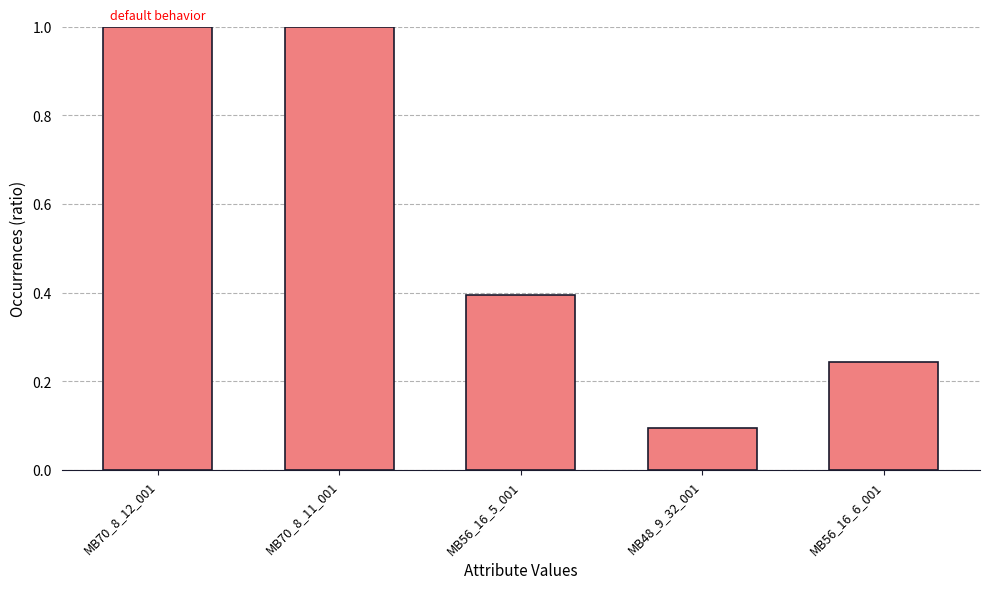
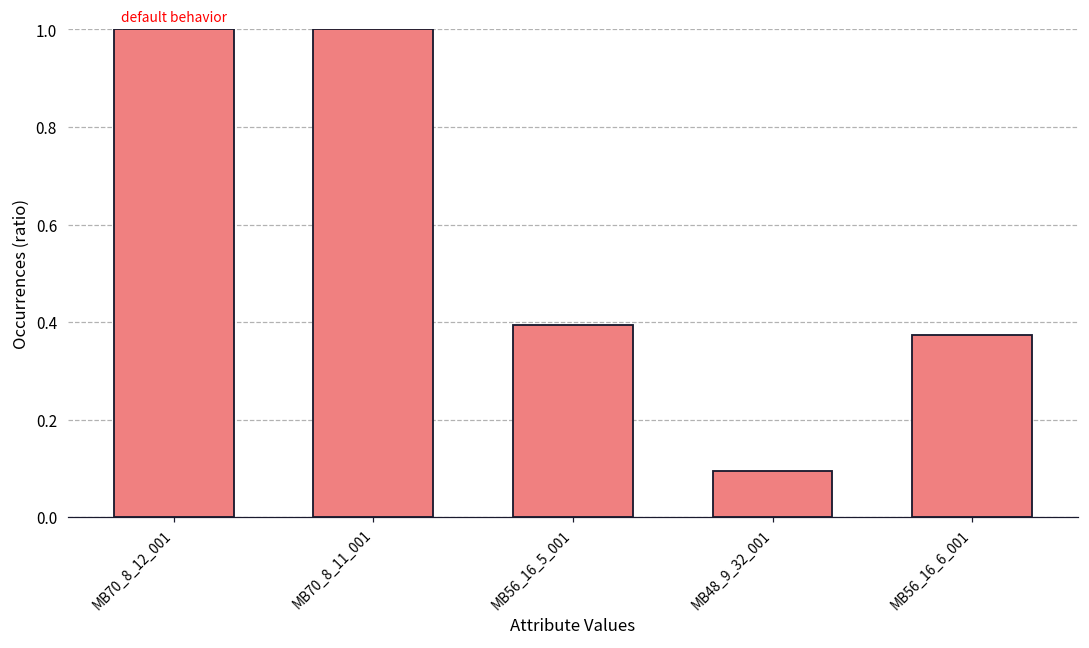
MB56_16_6_001: 0.24 -> 0.37
